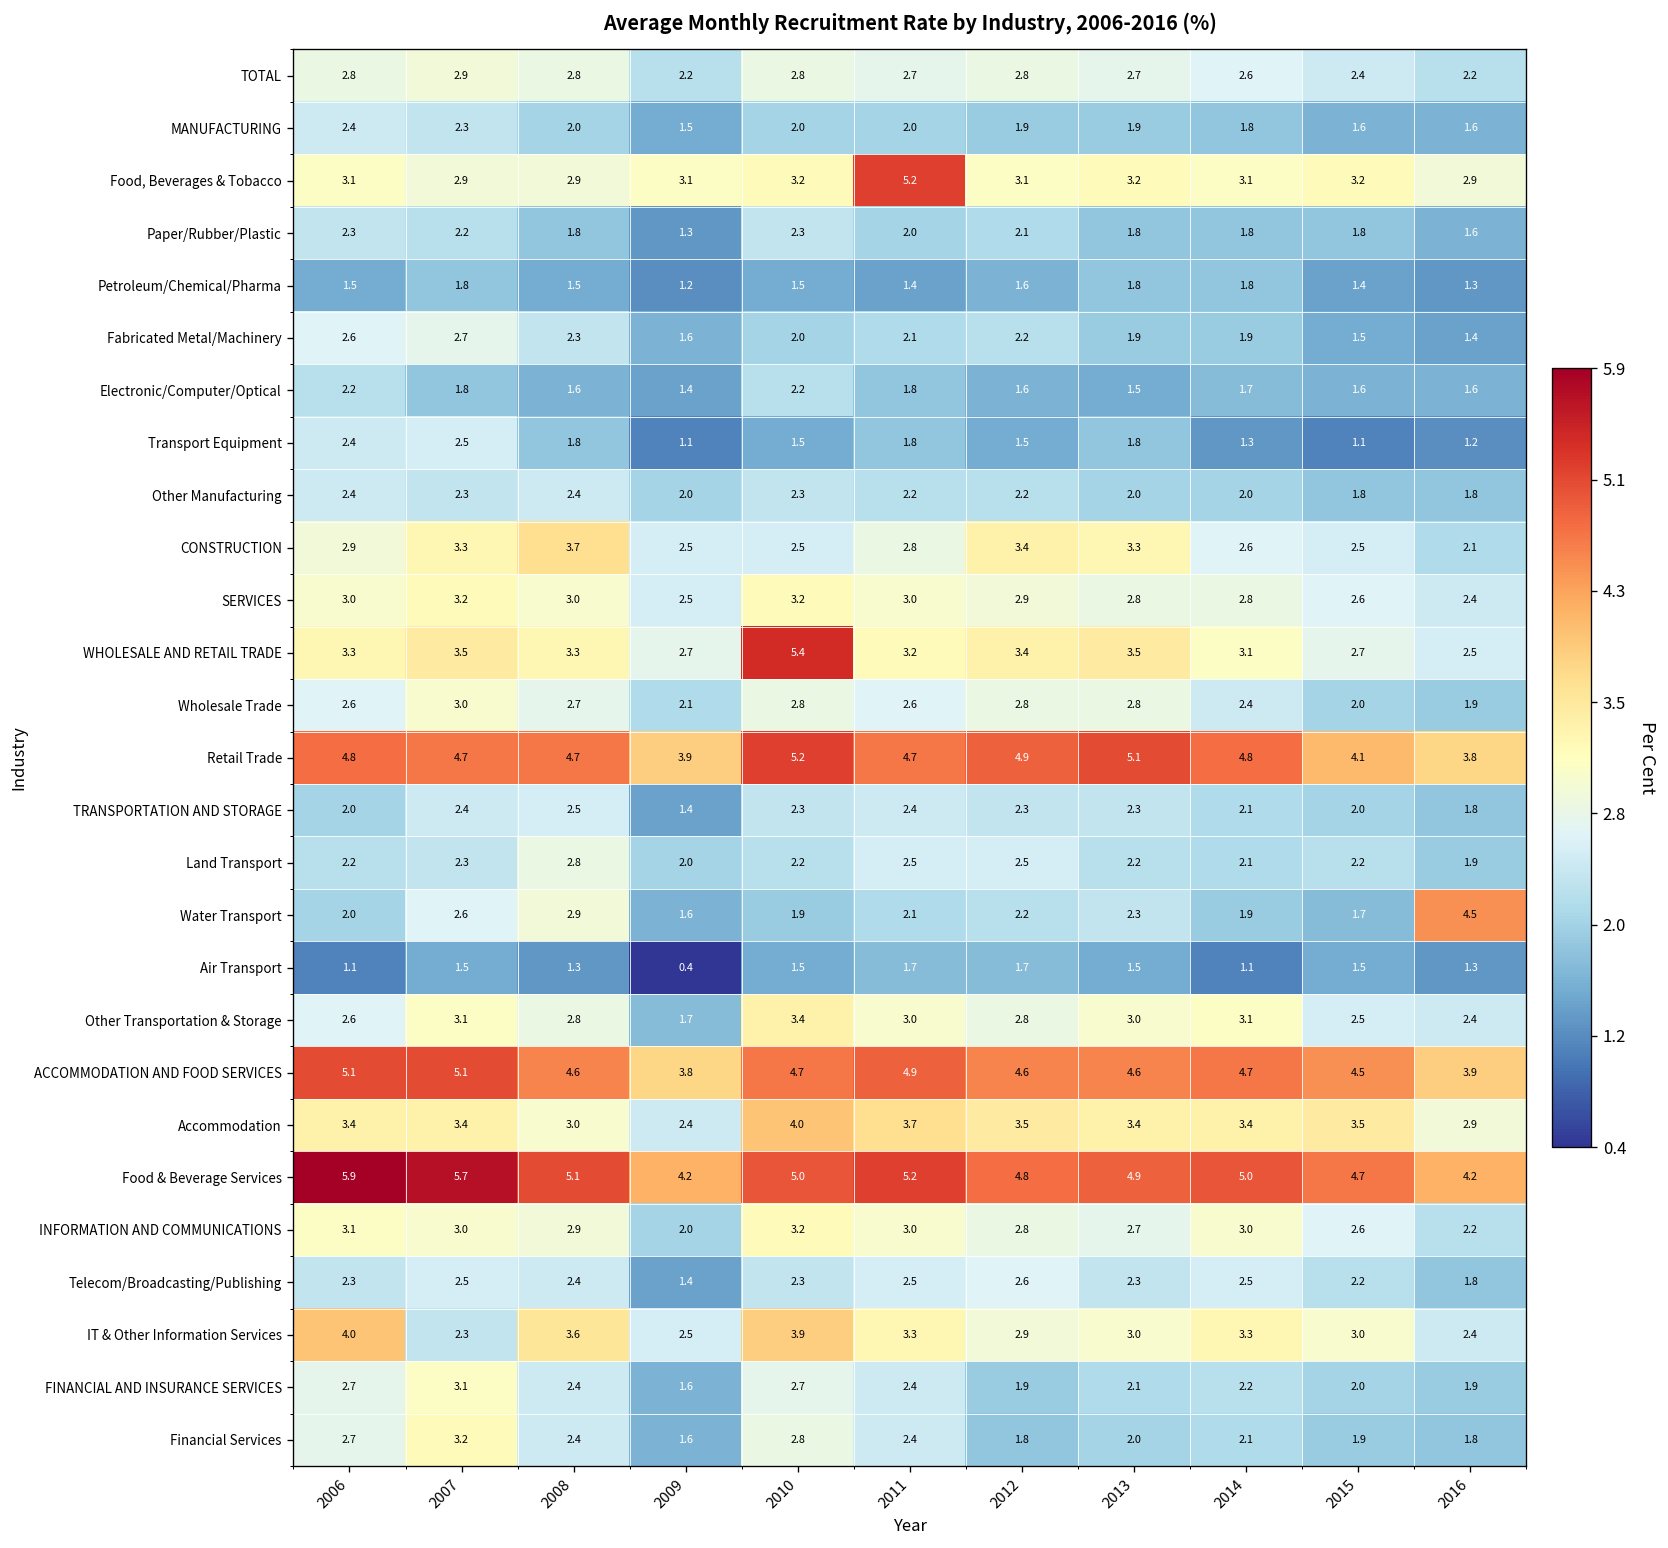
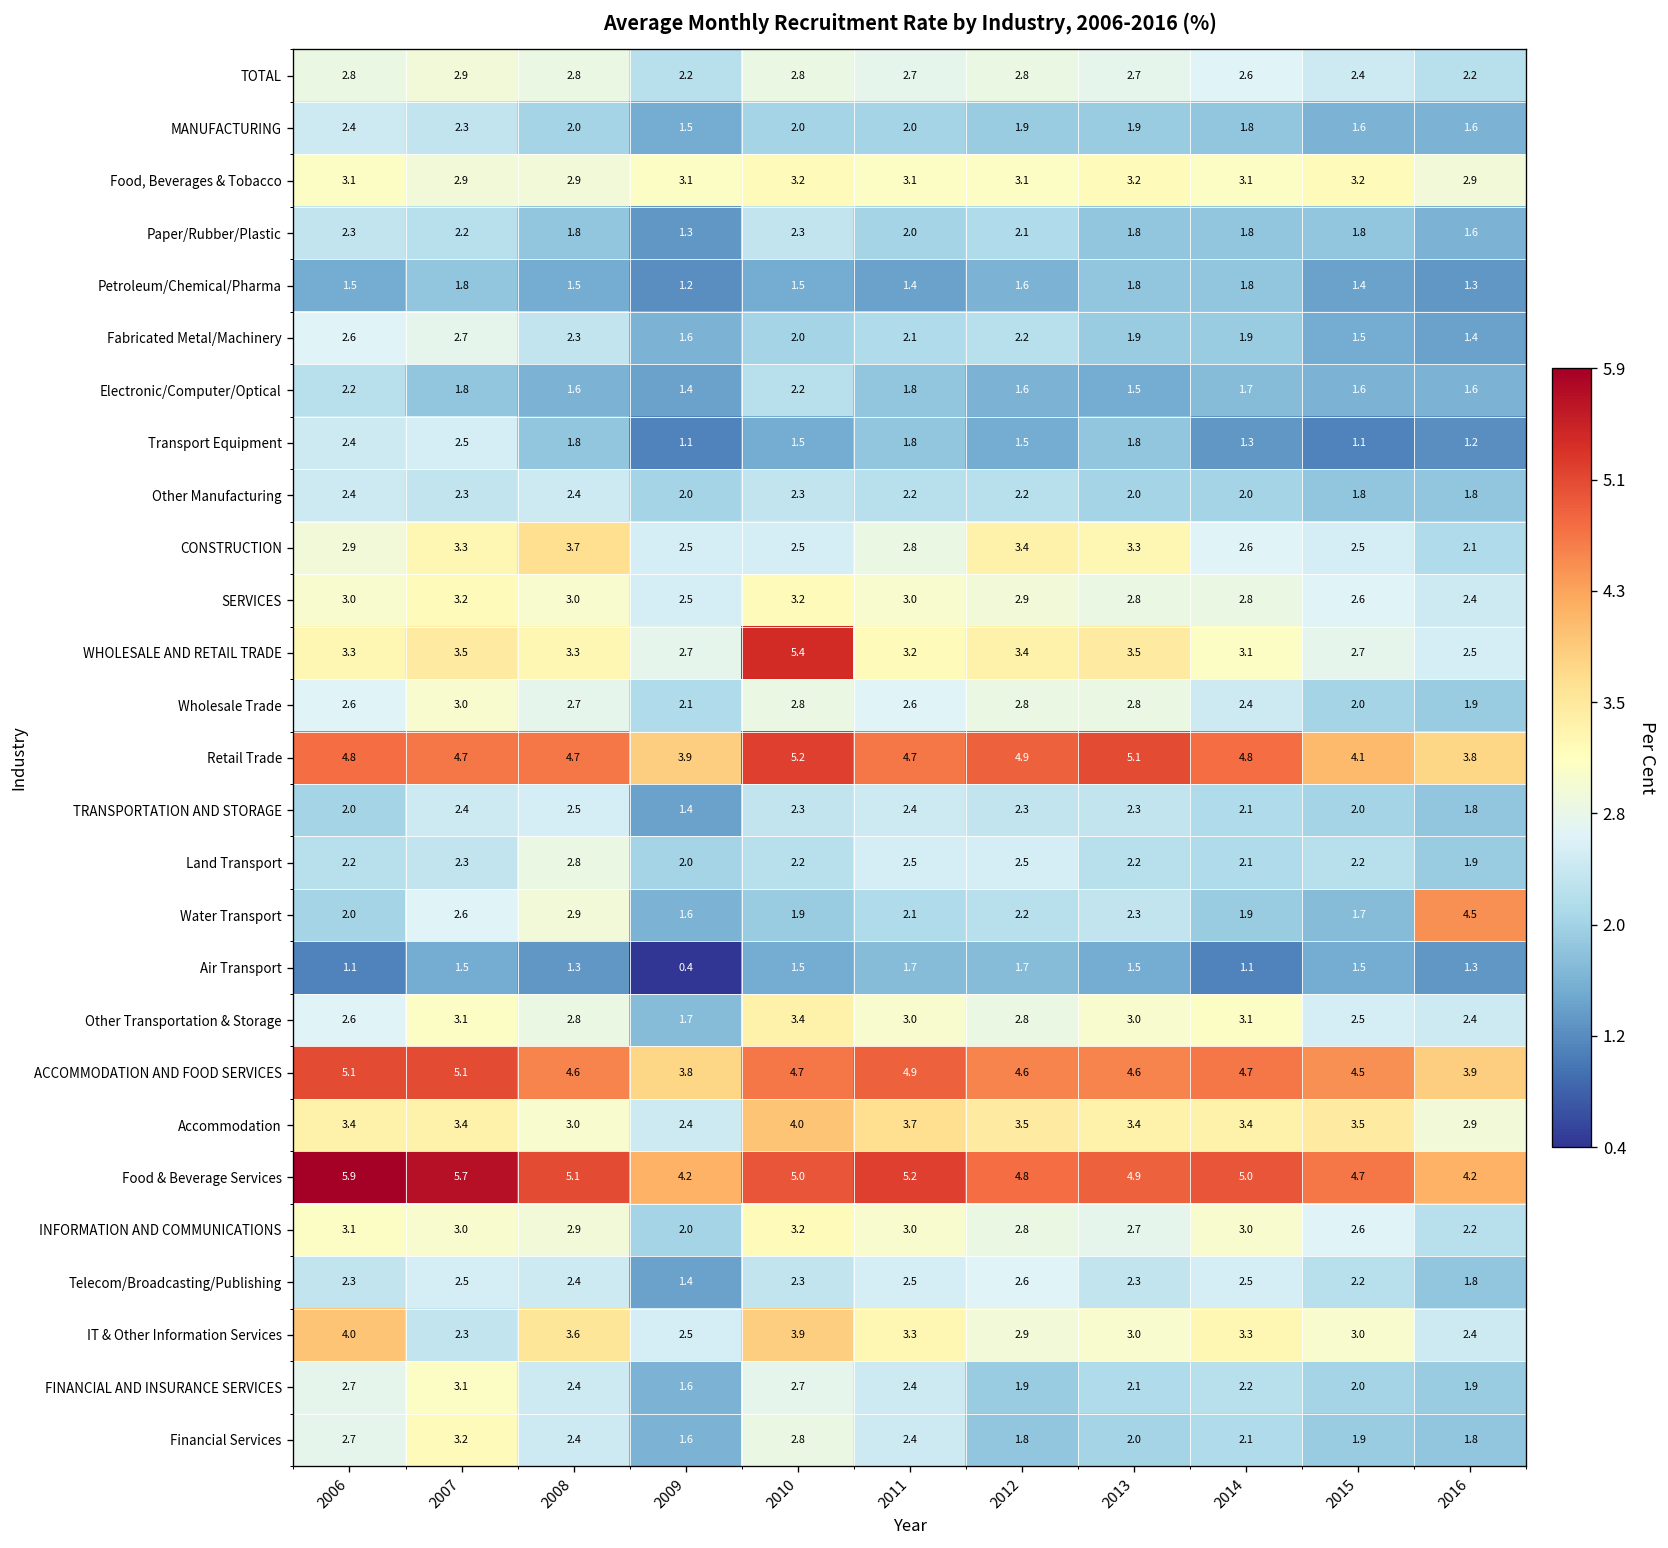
Food, Beverages & Tobacco, 2011: 5.2 -> 3.1
